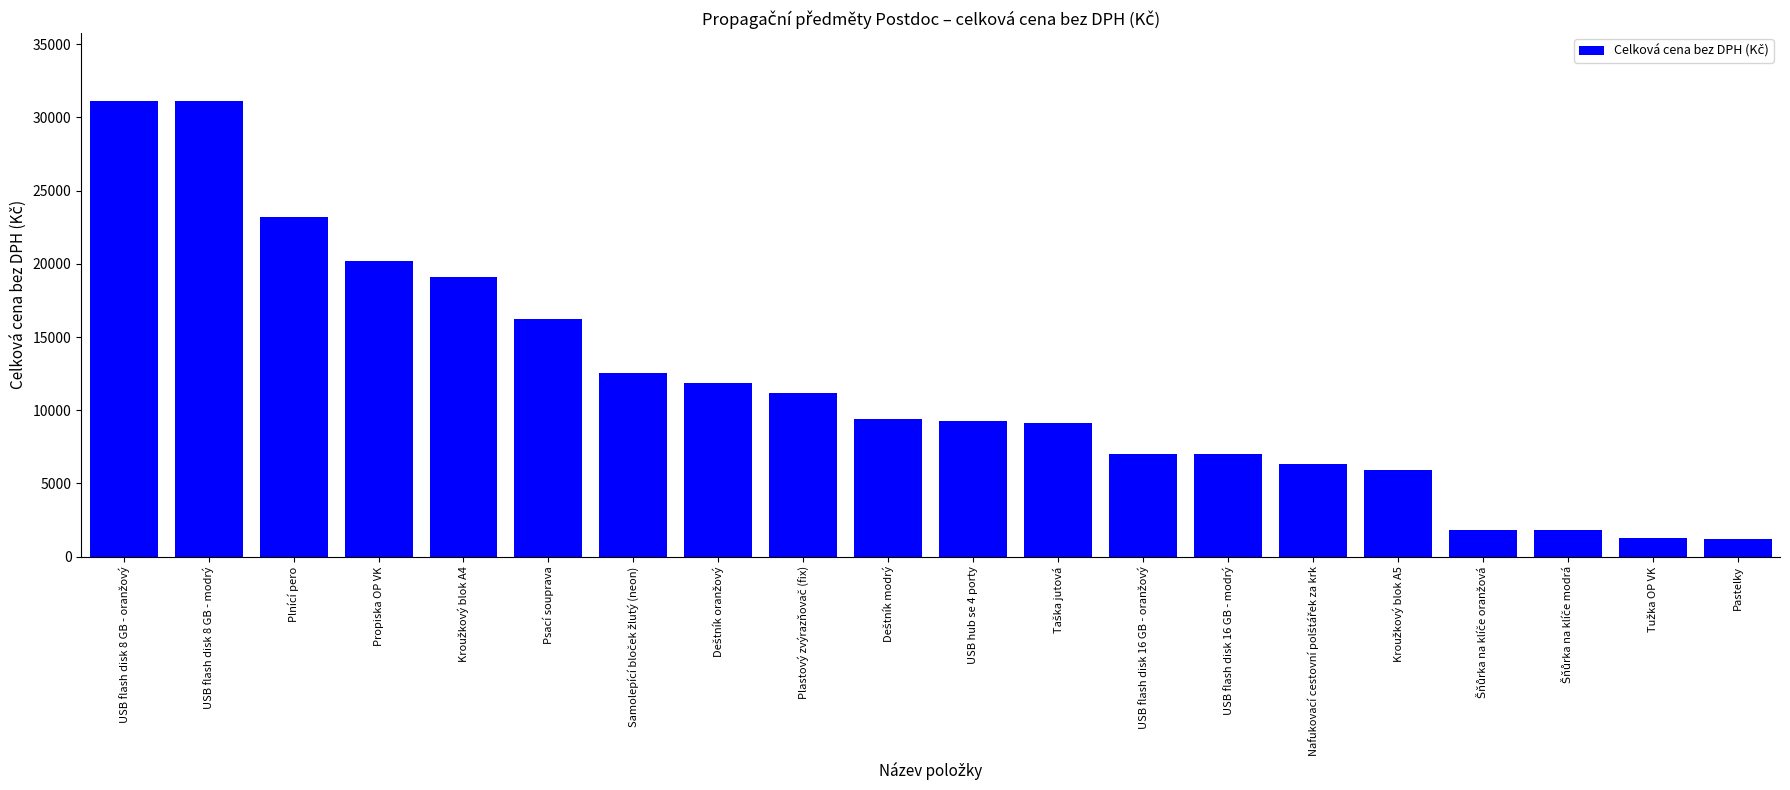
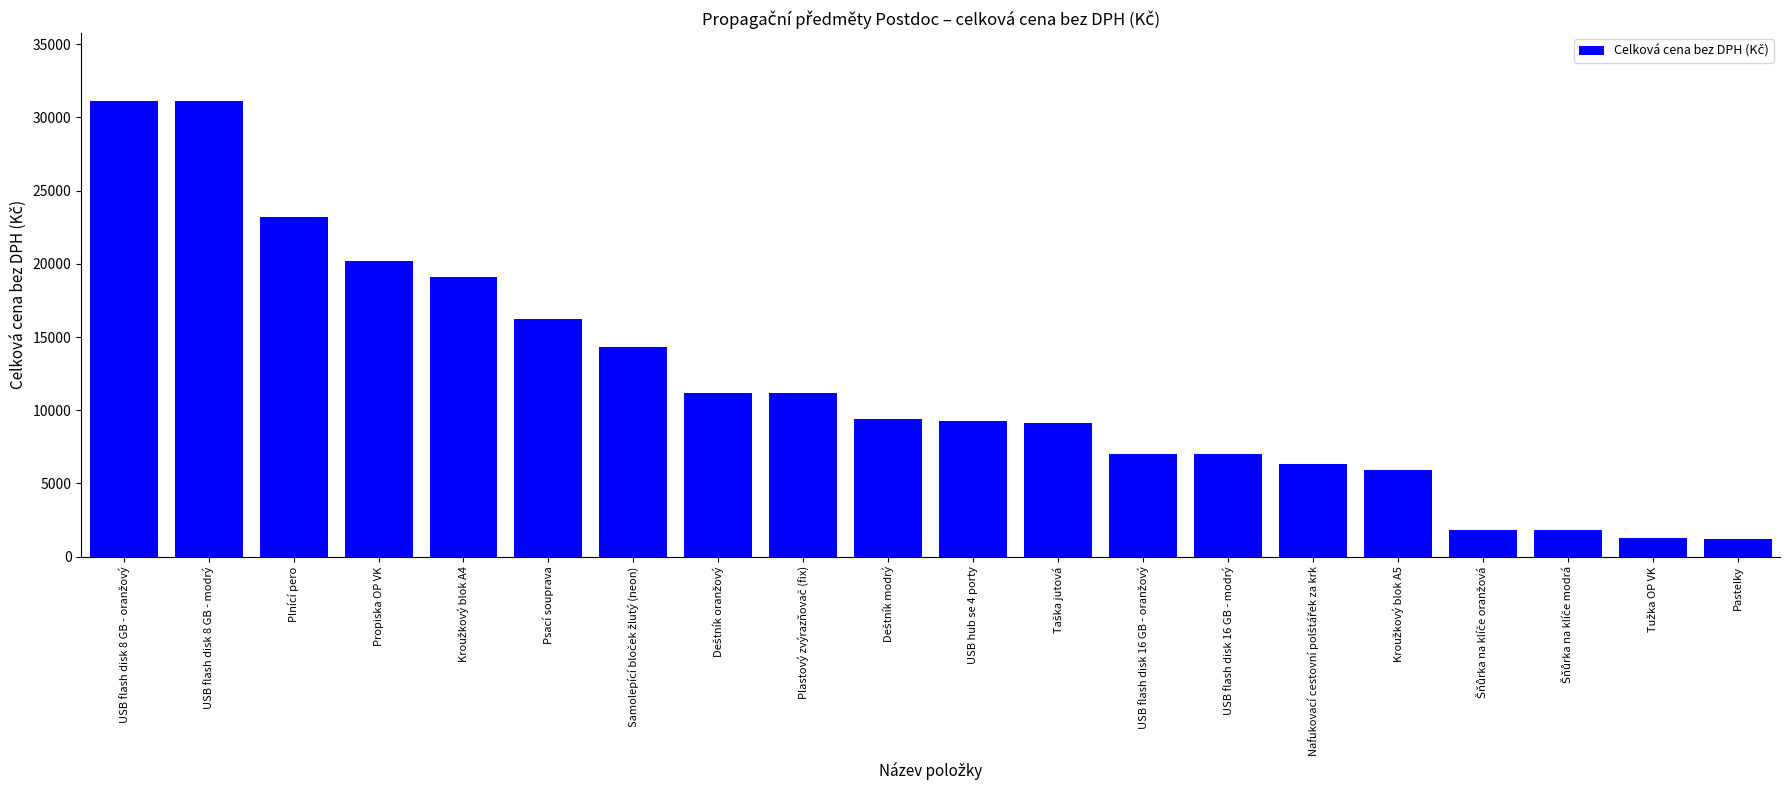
Samolepící bloček žlutý (neon): 12500 -> 14300
Deštník oranžový: 11800 -> 11200
